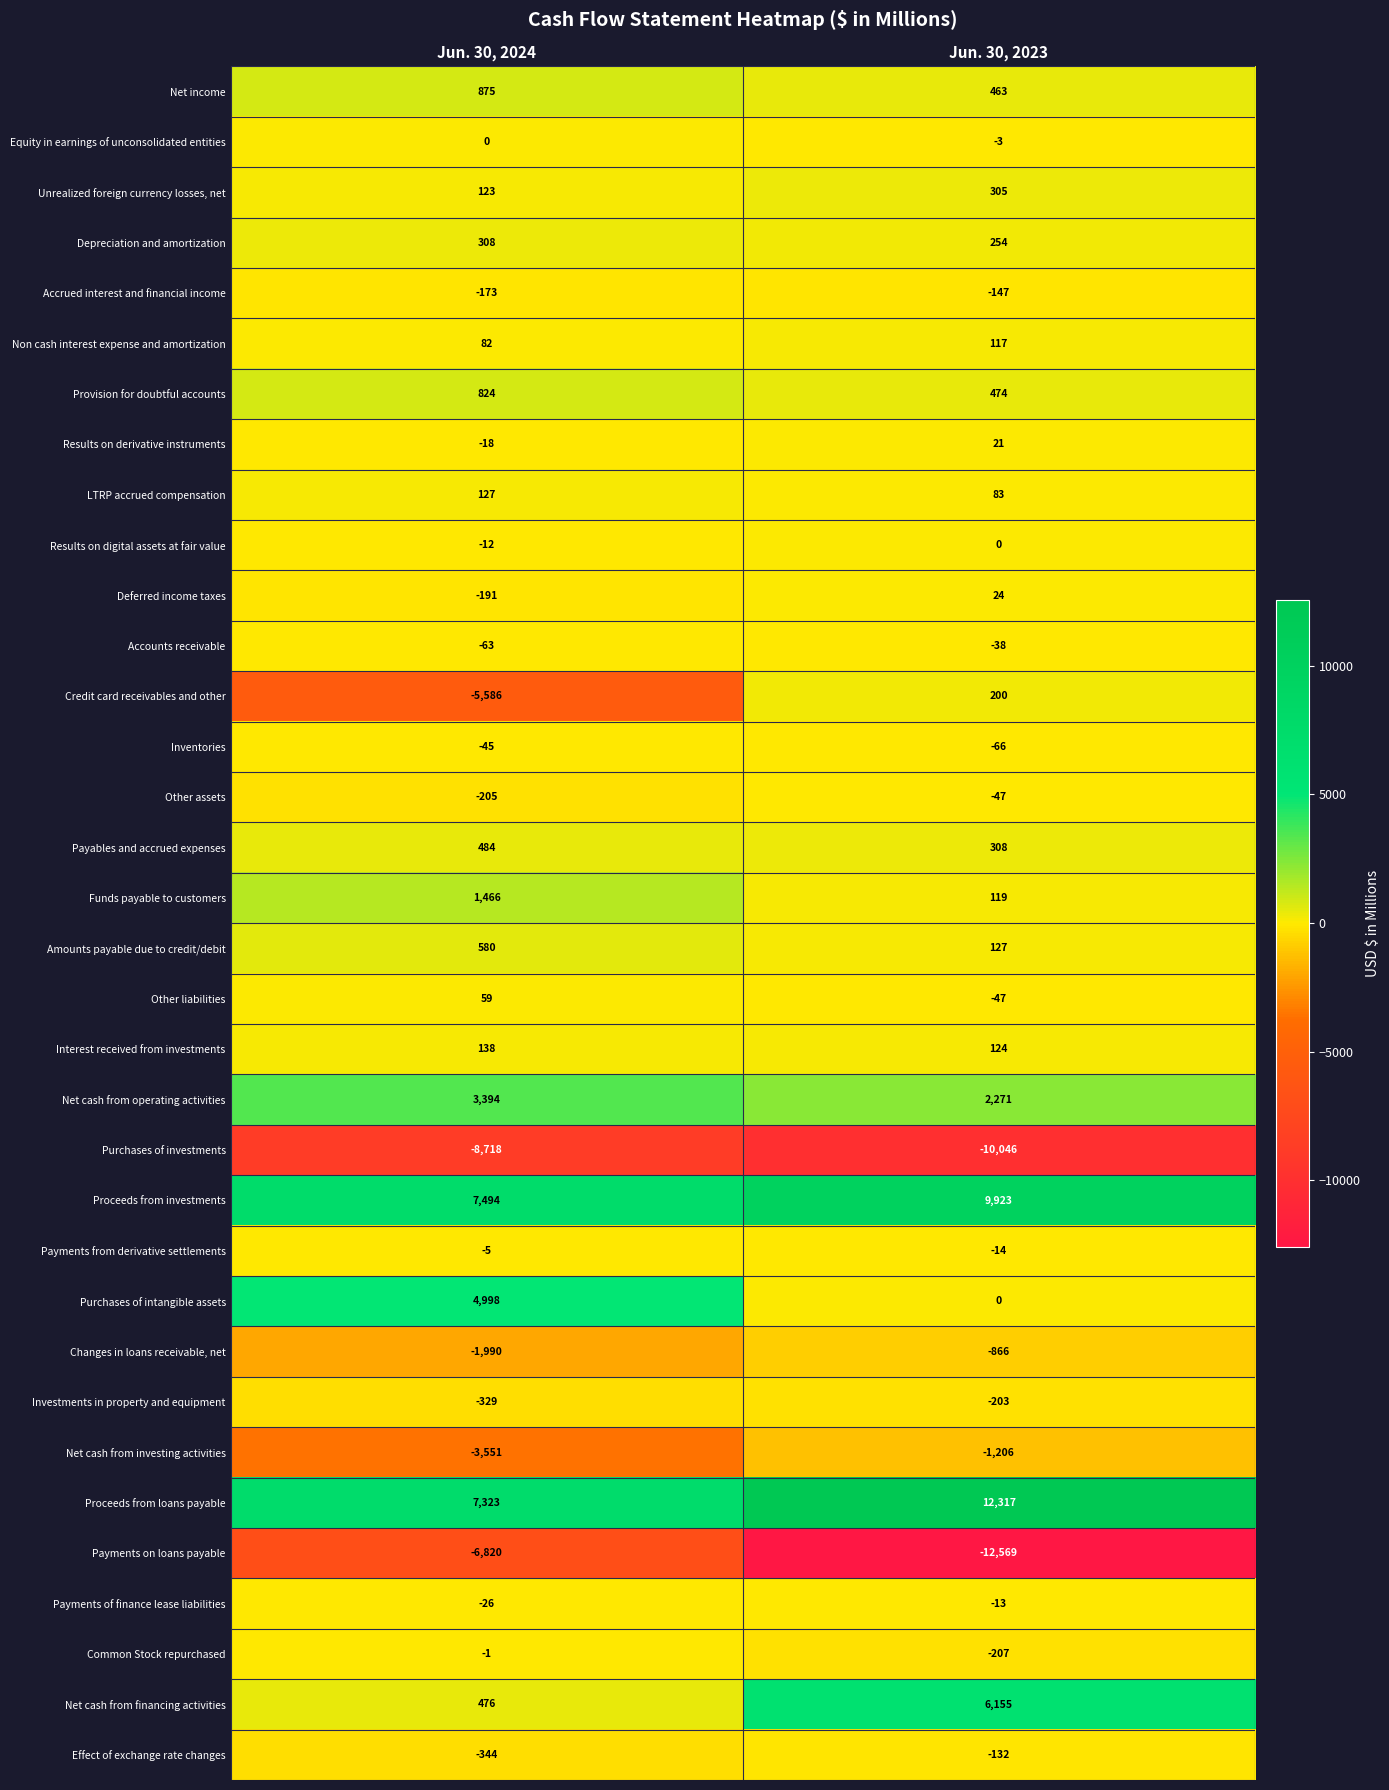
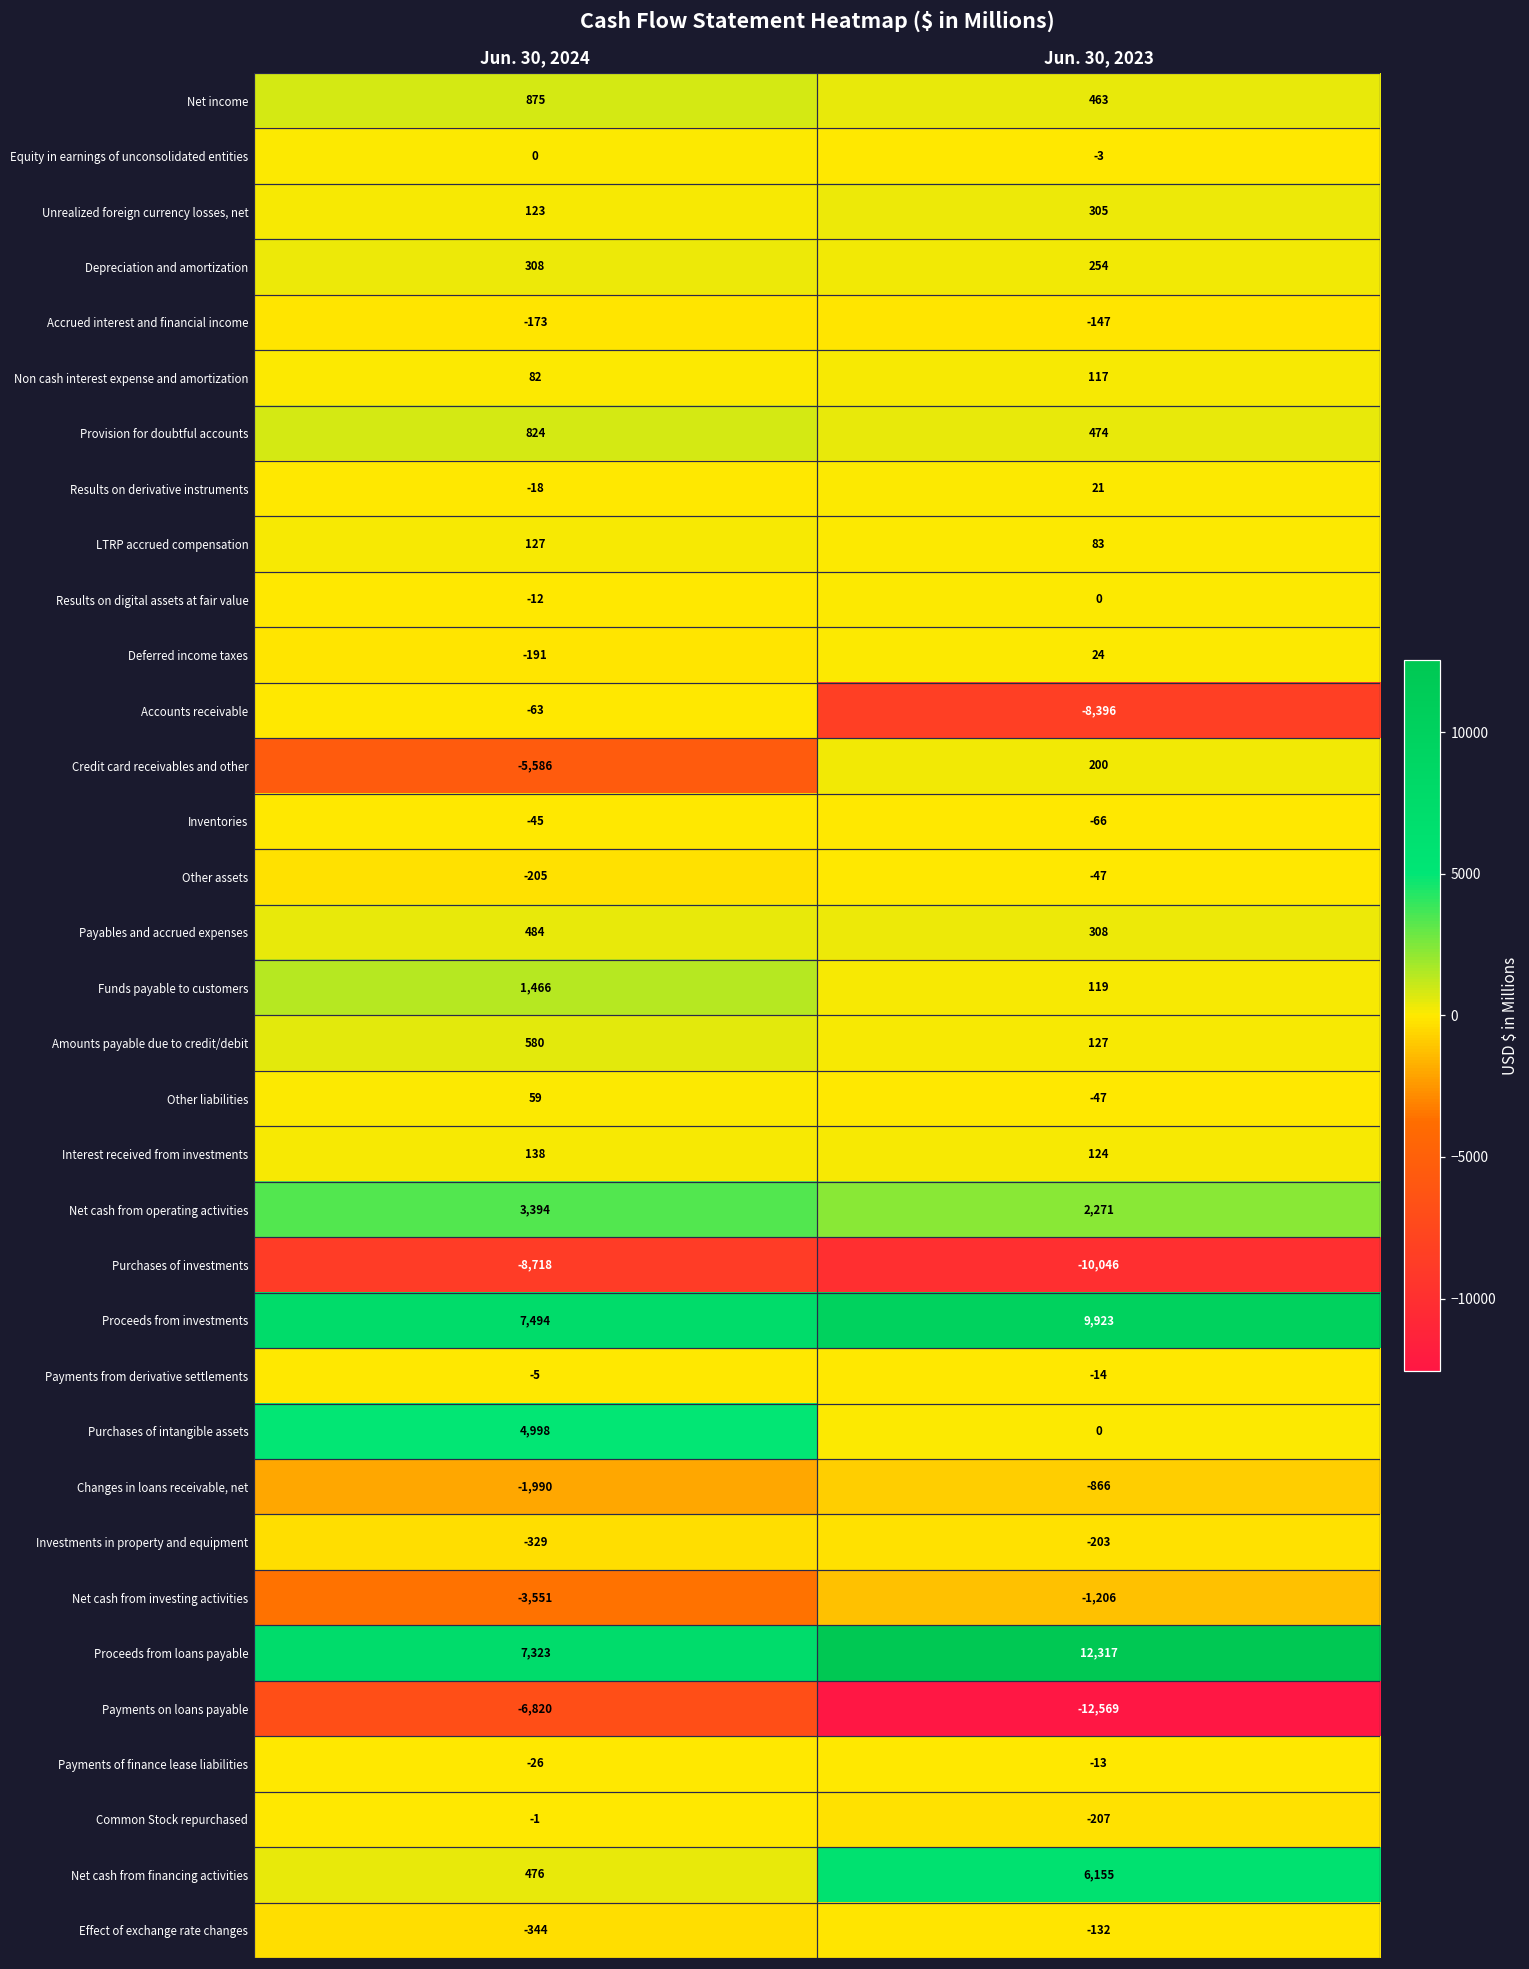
Accounts receivable, Jun. 30, 2023: -38 -> -8,396
